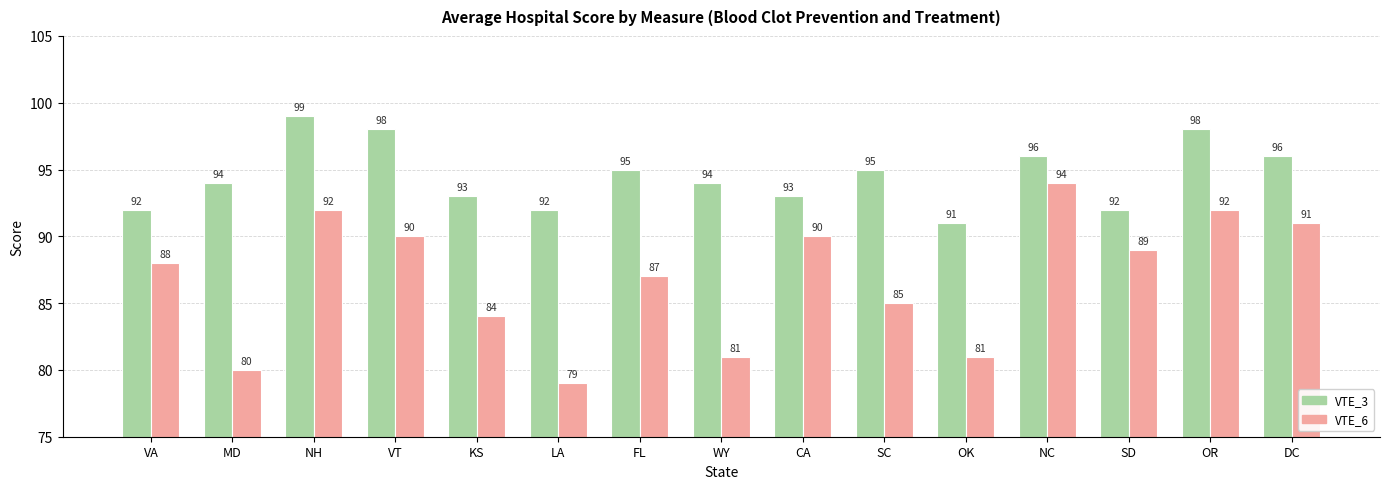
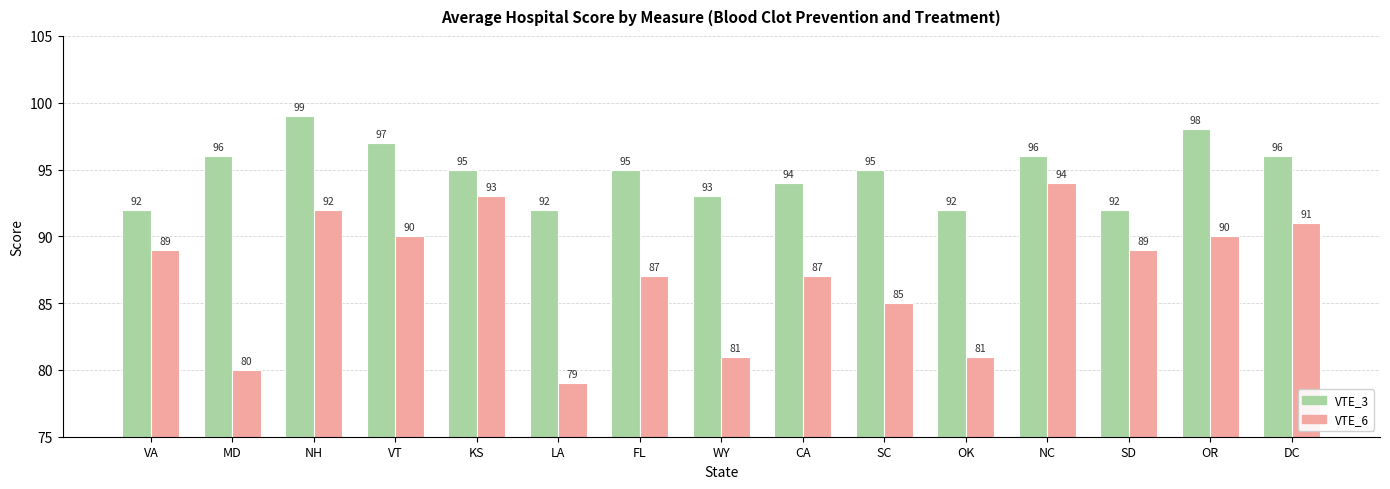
VTE_6, VA: 88 -> 89
VTE_3, MD: 94 -> 96
VTE_3, VT: 98 -> 97
VTE_3, KS: 93 -> 95
VTE_6, KS: 84 -> 93
VTE_3, WY: 94 -> 93
VTE_3, CA: 93 -> 94
VTE_6, CA: 90 -> 87
VTE_3, OK: 91 -> 92
VTE_6, OR: 92 -> 90
